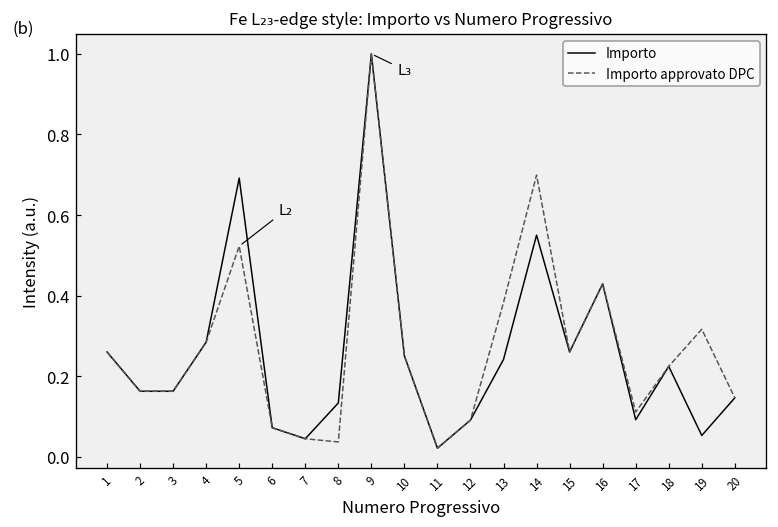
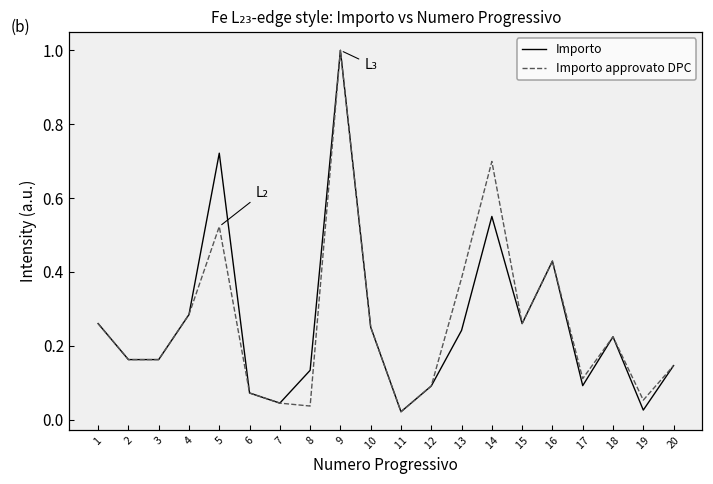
Importo, 5: 0.69 -> 0.72
Importo, 19: 0.05 -> 0.03
Importo approvato DPC, 19: 0.32 -> 0.05
